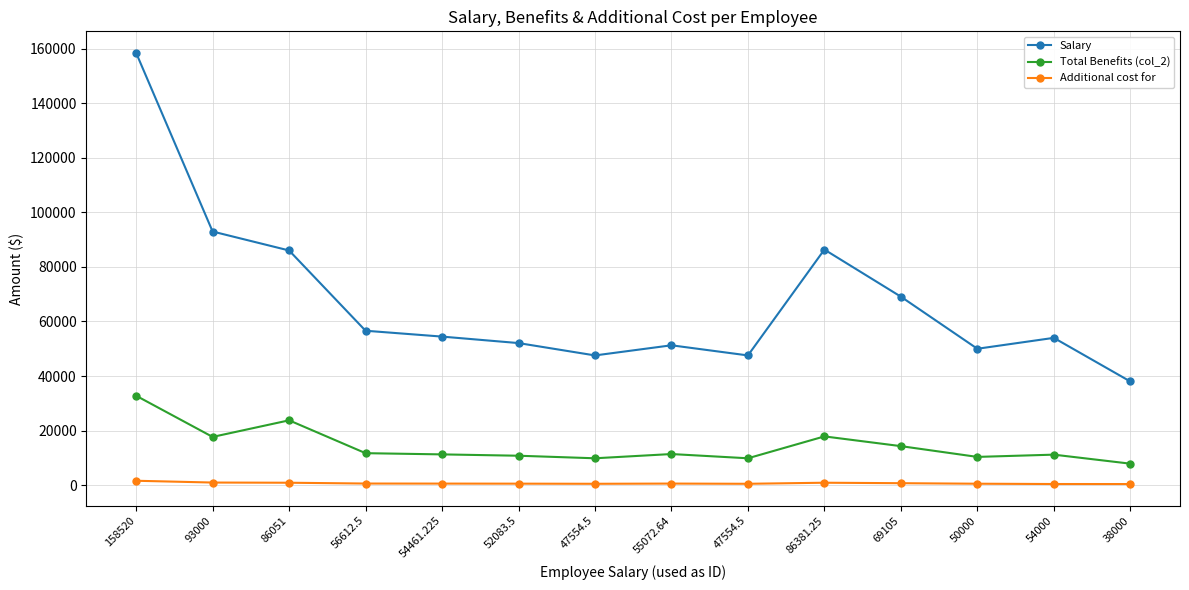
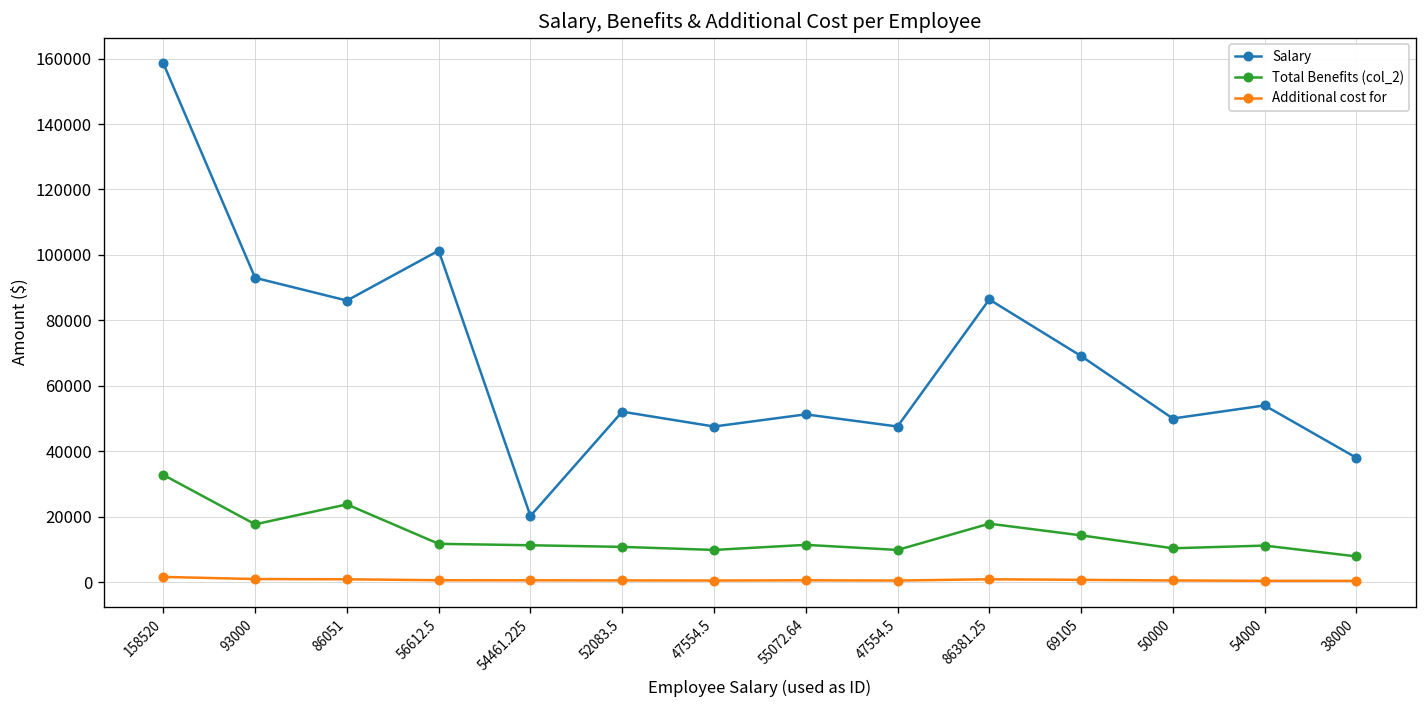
Salary, 56612.5: 57000 -> 101000
Salary, 54461.225: 54000 -> 20000
